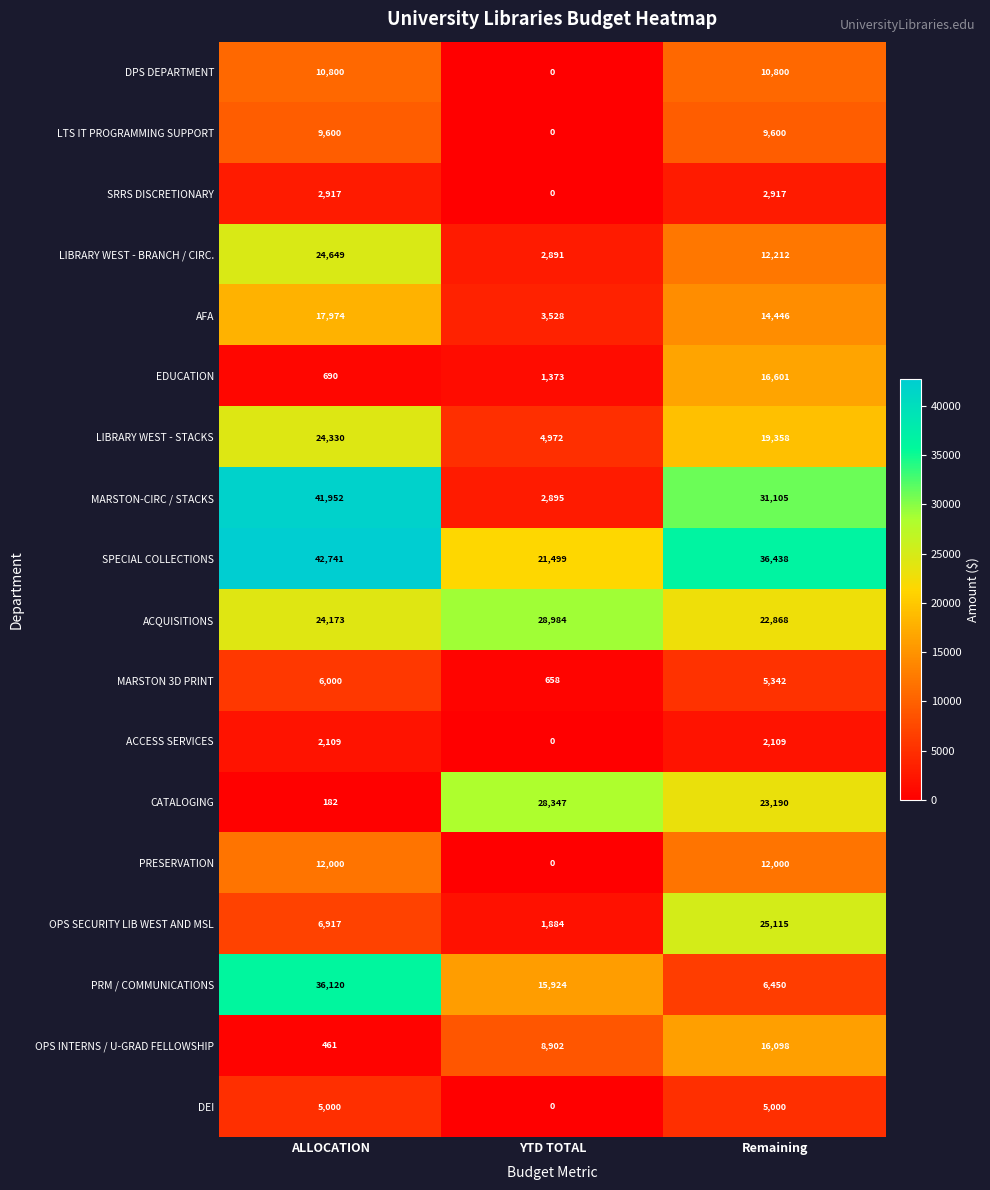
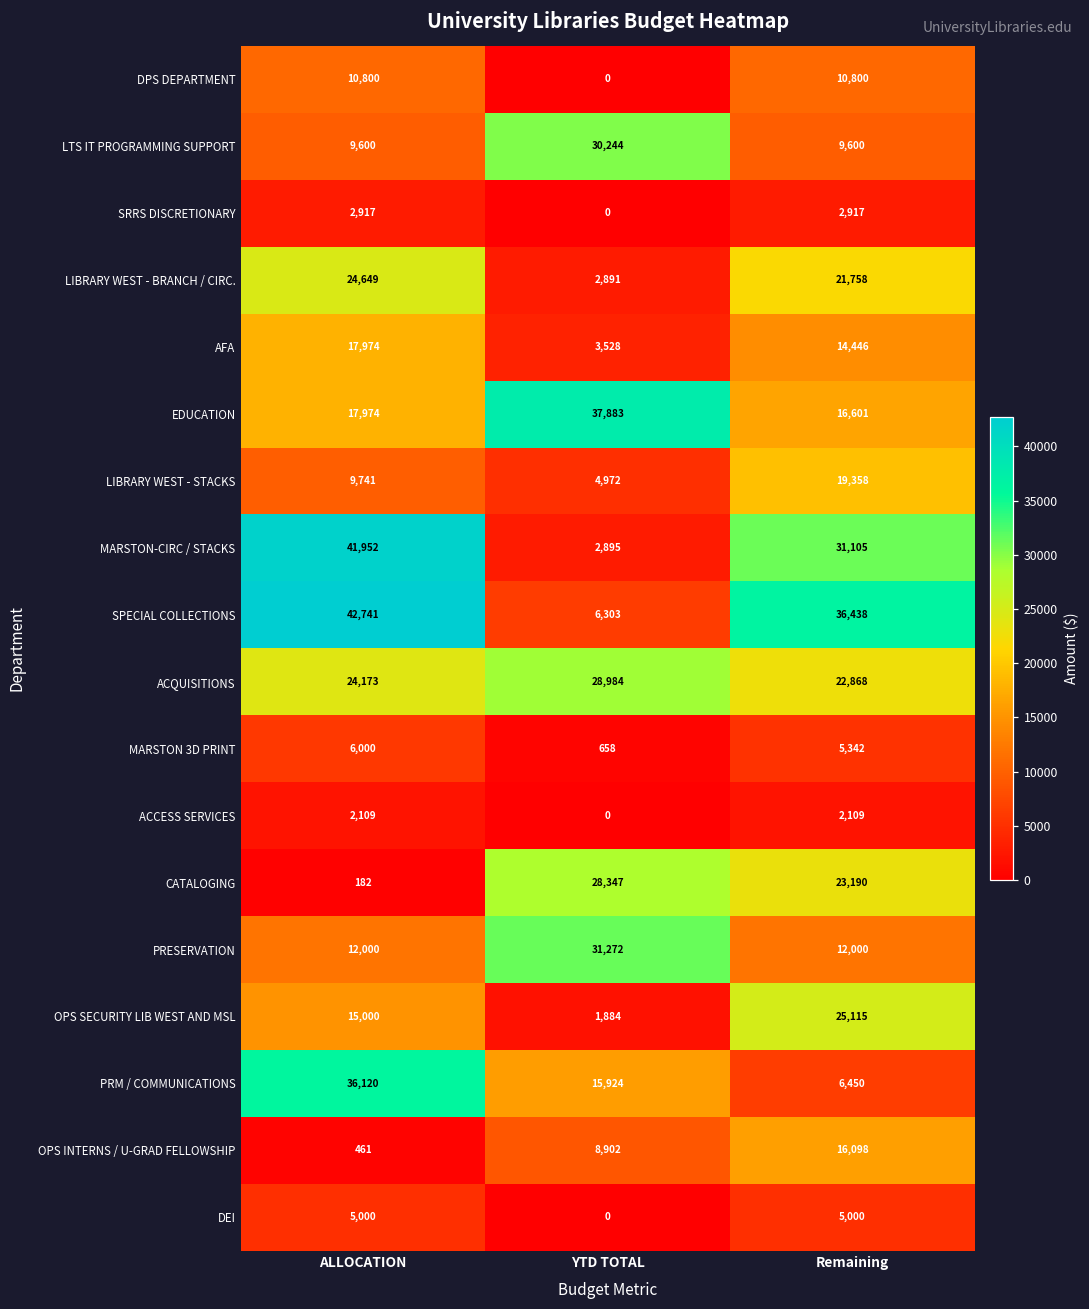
LTS IT PROGRAMMING SUPPORT, YTD TOTAL: 0 -> 30,244
LIBRARY WEST - BRANCH / CIRC., Remaining: 12,212 -> 21,758
EDUCATION, ALLOCATION: 690 -> 17,974
EDUCATION, YTD TOTAL: 1,373 -> 37,883
LIBRARY WEST - STACKS, ALLOCATION: 24,330 -> 9,741
SPECIAL COLLECTIONS, YTD TOTAL: 21,499 -> 6,303
PRESERVATION, YTD TOTAL: 0 -> 31,272
OPS SECURITY LIB WEST AND MSL, ALLOCATION: 6,917 -> 15,000
